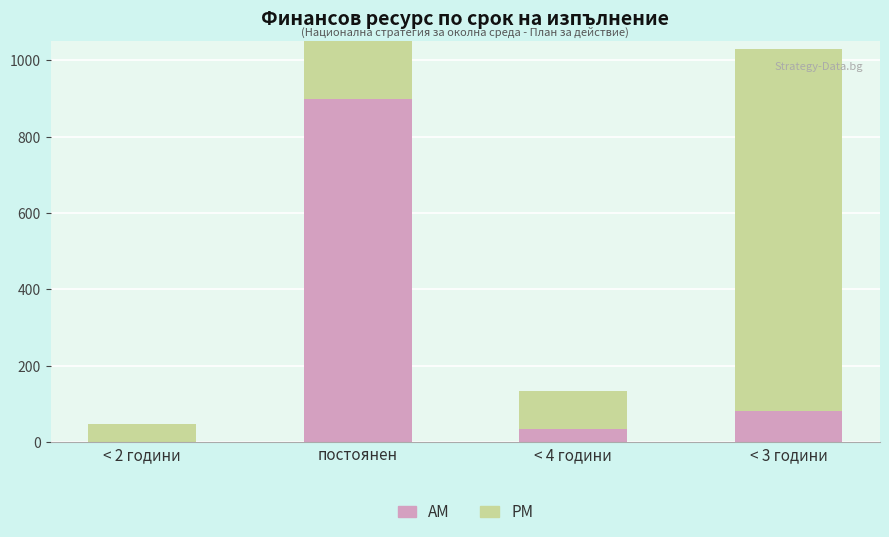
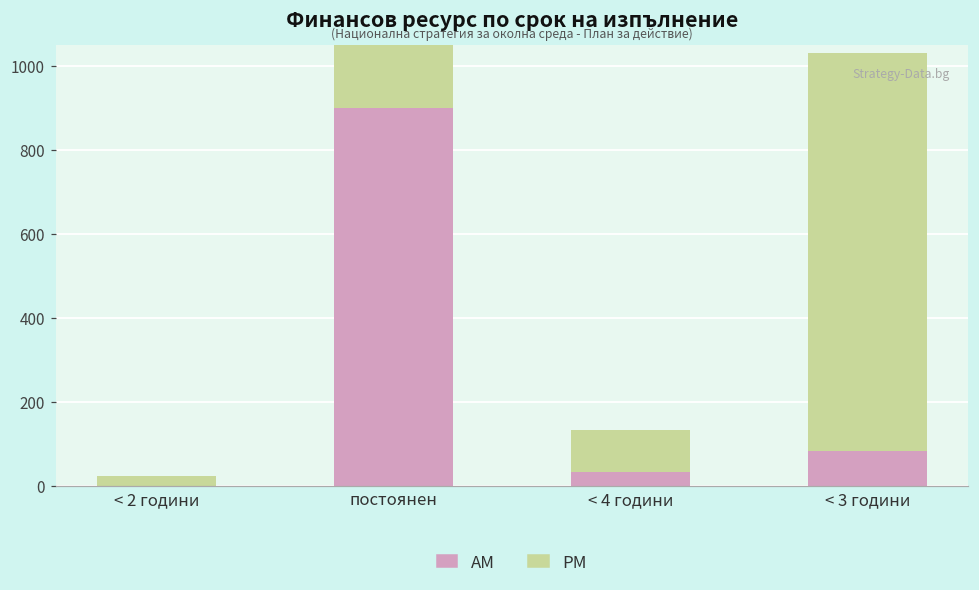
PM, < 2 години: 50 -> 20
